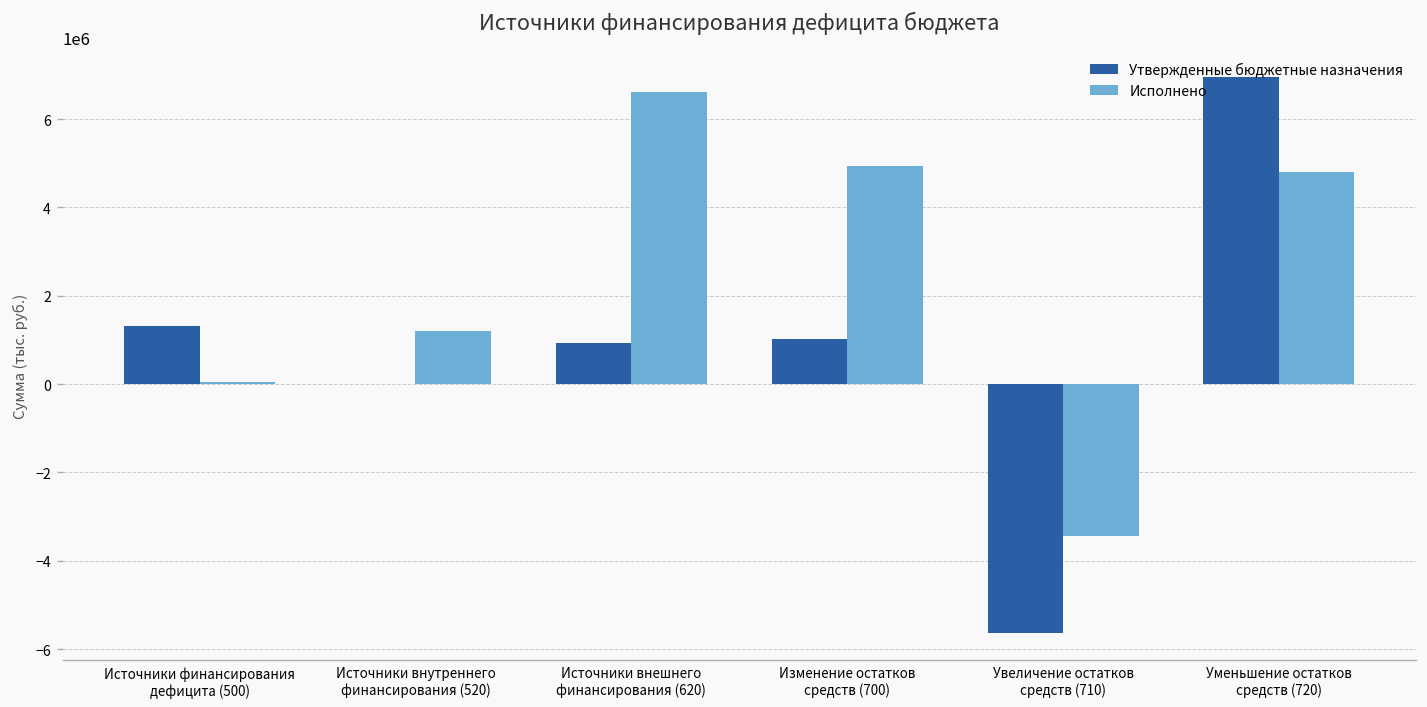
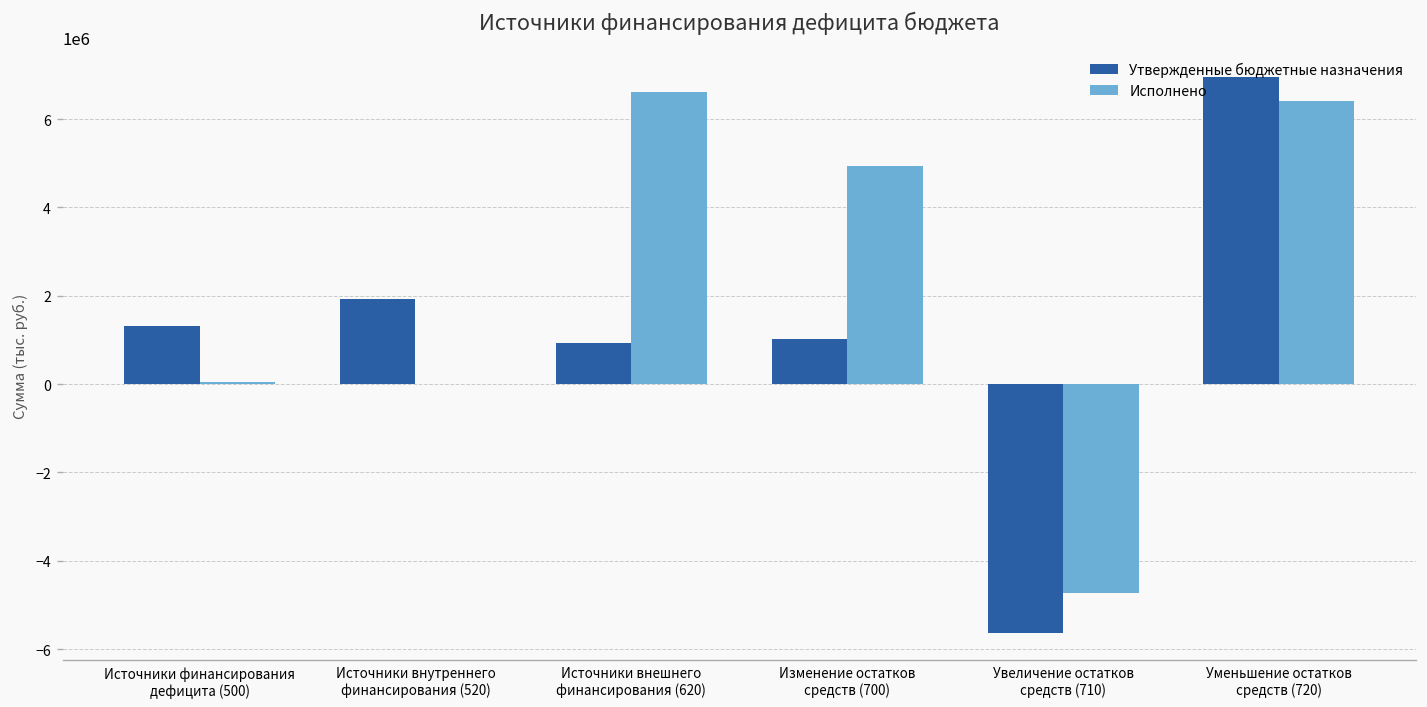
Утвержденные бюджетные назначения, Источники внутреннего финансирования (520): 0 -> 1900000
Исполнено, Источники внутреннего финансирования (520): 1200000 -> 0
Исполнено, Увеличение остатков средств (710): -3400000 -> -4700000
Исполнено, Уменьшение остатков средств (720): 4800000 -> 6400000
